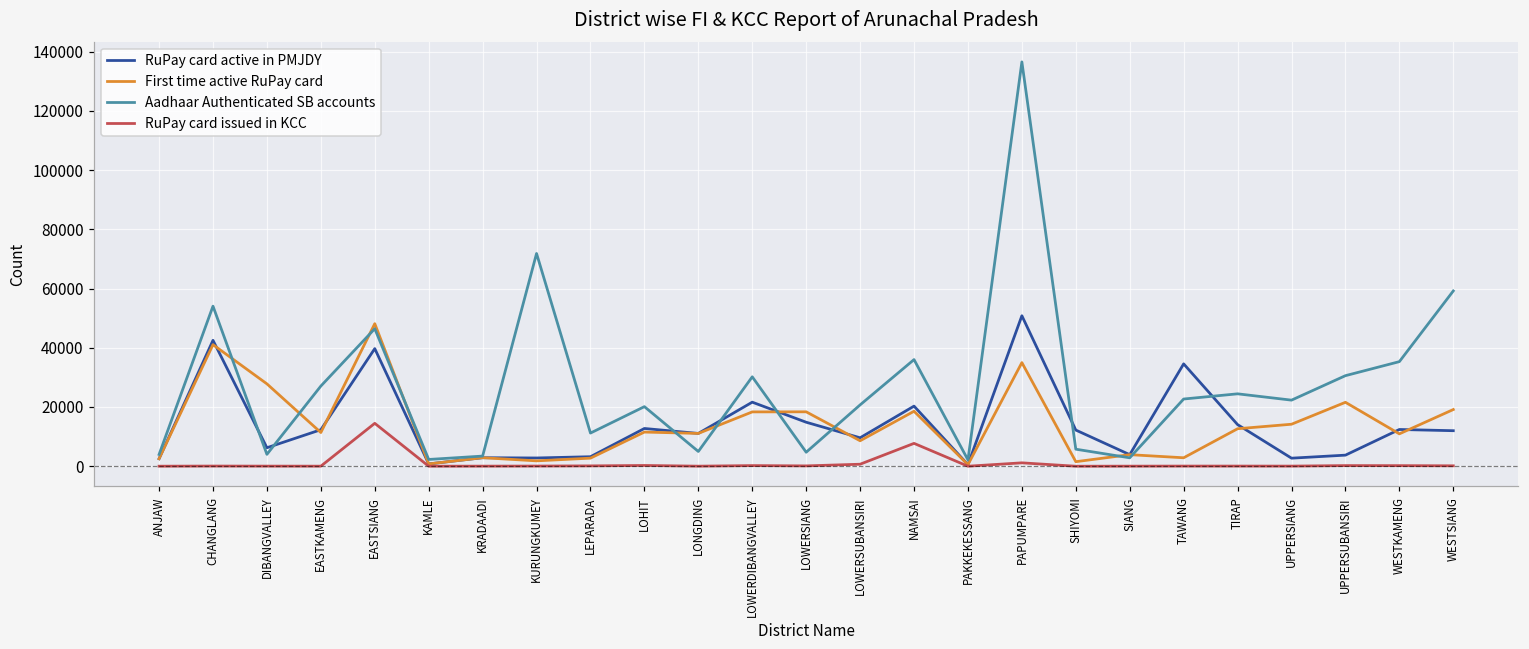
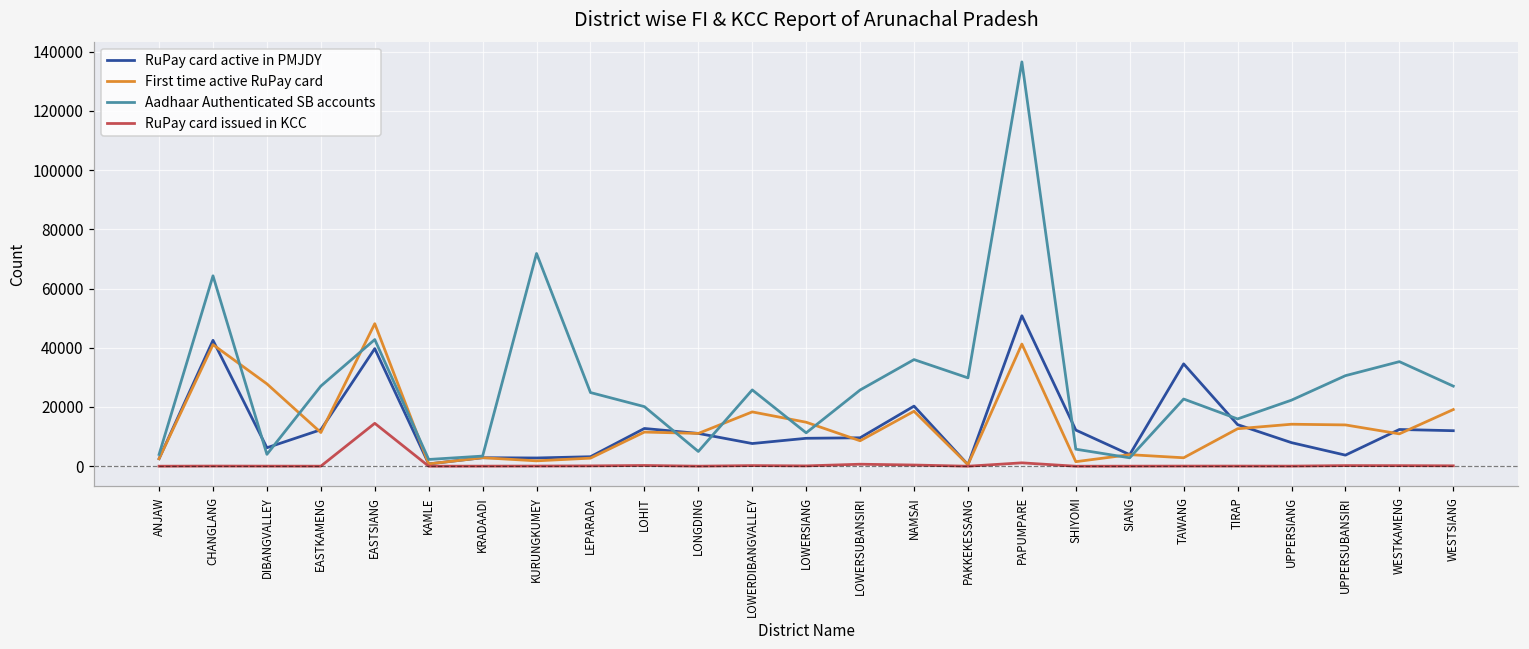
Aadhaar Authenticated SB accounts, CHANGLANG: 54000 -> 64000
Aadhaar Authenticated SB accounts, EASTSIANG: 46000 -> 43000
Aadhaar Authenticated SB accounts, LEPARADA: 11000 -> 25000
RuPay card active in PMJDY, LOWERDIBANGVALLEY: 22000 -> 8000
Aadhaar Authenticated SB accounts, LOWERDIBANGVALLEY: 30000 -> 26000
RuPay card active in PMJDY, LOWERSIANG: 15000 -> 9000
First time active RuPay card, LOWERSIANG: 18000 -> 15000
Aadhaar Authenticated SB accounts, LOWERSIANG: 5000 -> 11000
Aadhaar Authenticated SB accounts, LOWERSUBANSIRI: 21000 -> 26000
RuPay card issued in KCC, NAMSAI: 8000 -> 0
Aadhaar Authenticated SB accounts, PAKKEKESSANG: 2000 -> 30000
First time active RuPay card, PAPUMPARE: 35000 -> 41000
Aadhaar Authenticated SB accounts, TIRAP: 24000 -> 16000
RuPay card active in PMJDY, UPPERSIANG: 3000 -> 8000
First time active RuPay card, UPPERSUBANSIRI: 22000 -> 14000
Aadhaar Authenticated SB accounts, WESTSIANG: 59000 -> 27000
